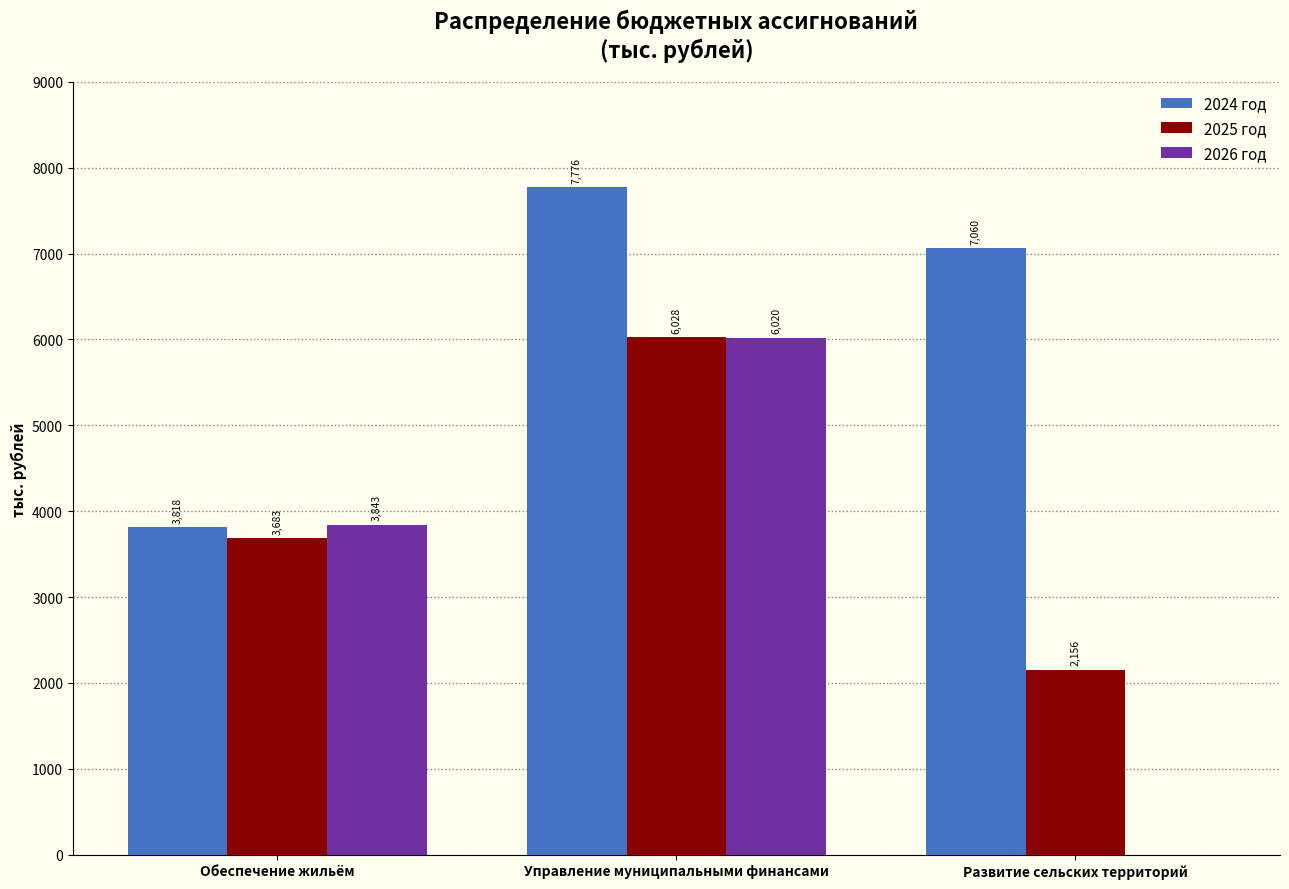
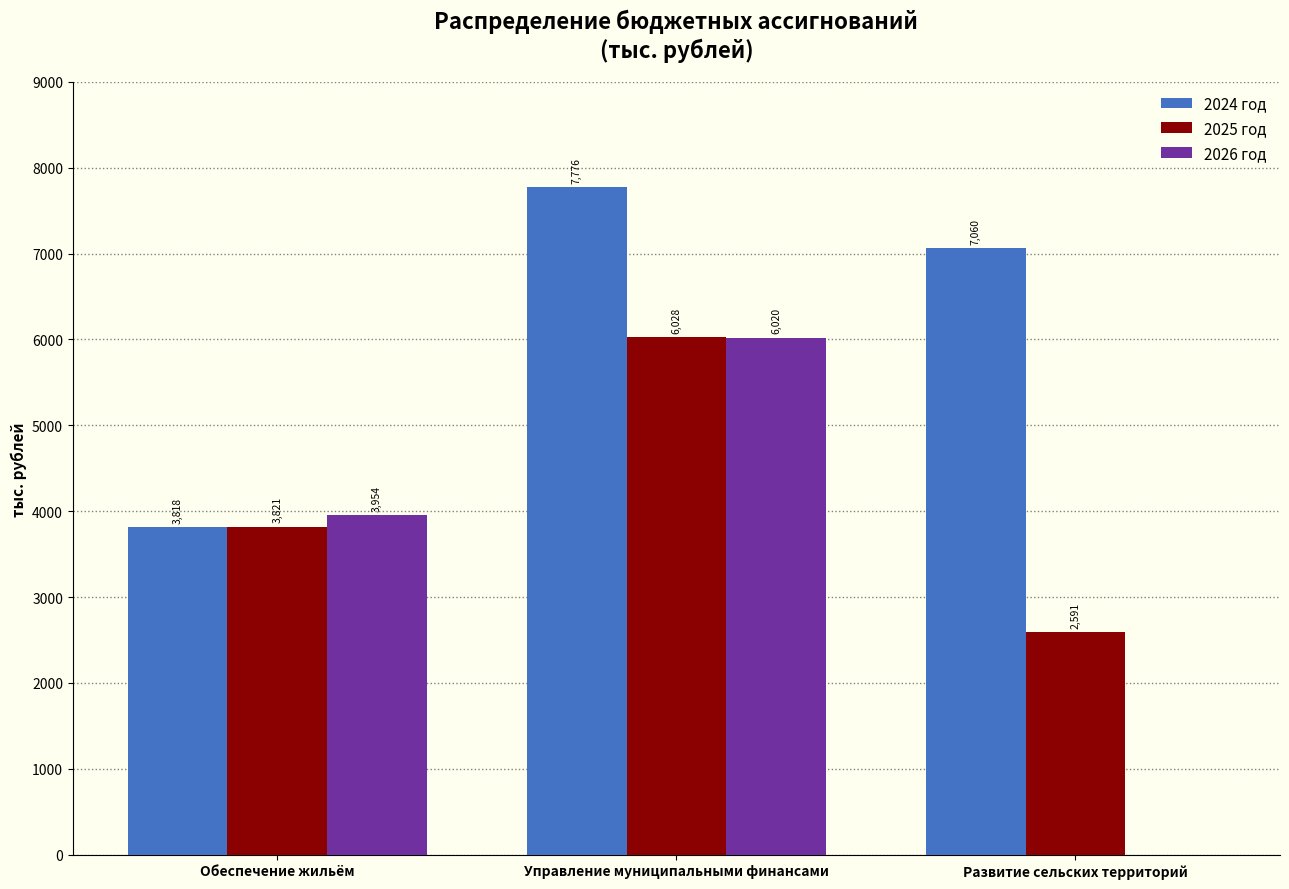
2025 год, Обеспечение жильём: 3,683 -> 3,821
2026 год, Обеспечение жильём: 3,843 -> 3,954
2025 год, Развитие сельских территорий: 2,156 -> 2,591
